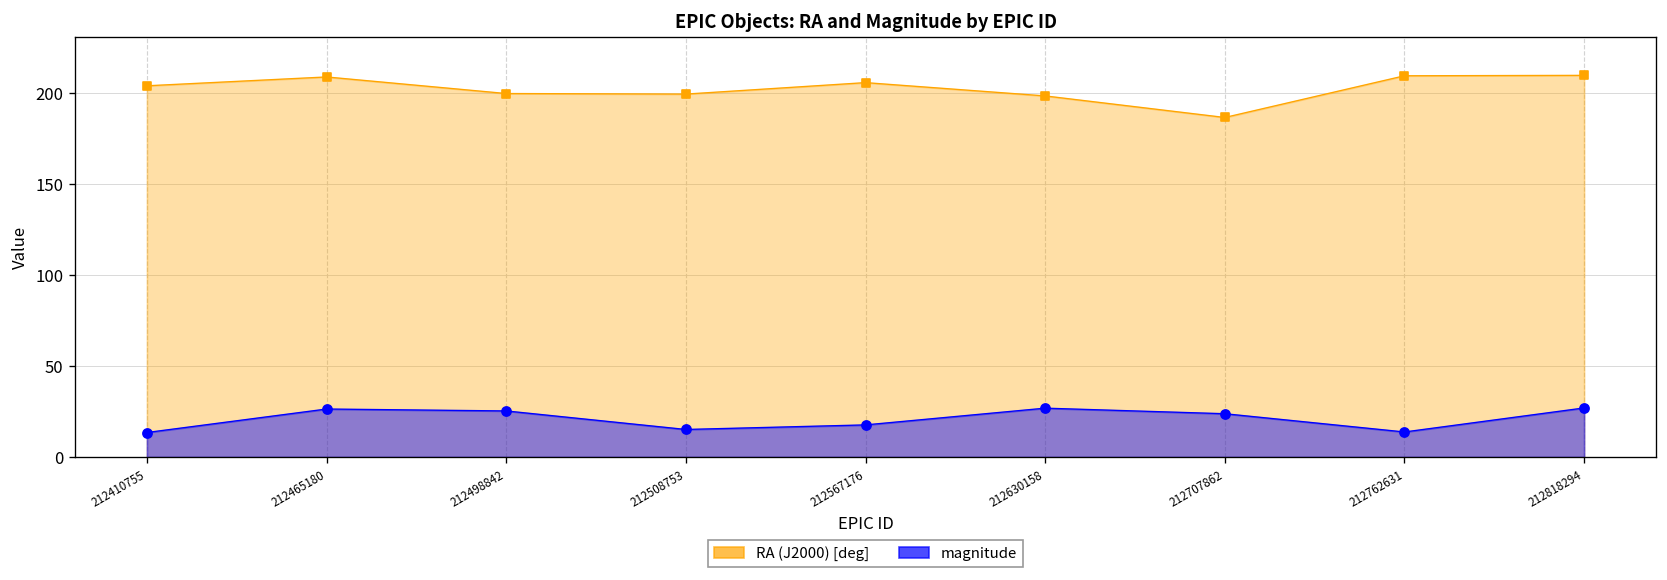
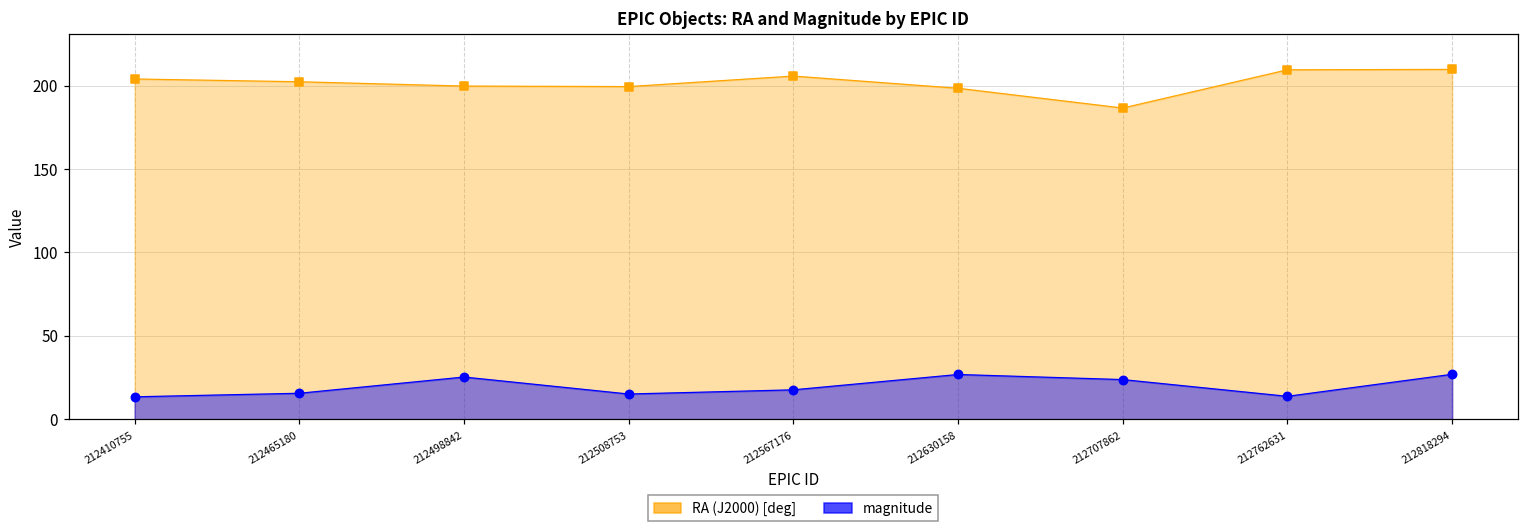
RA (J2000) [deg], 212465180: 209 -> 202
magnitude, 212465180: 26 -> 16
